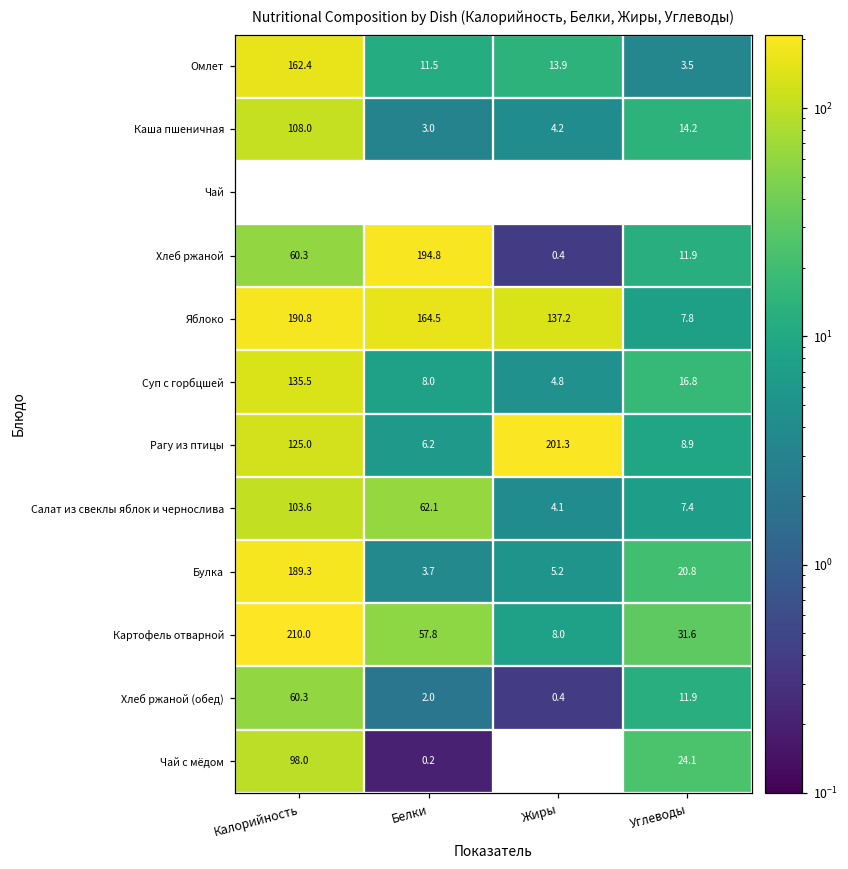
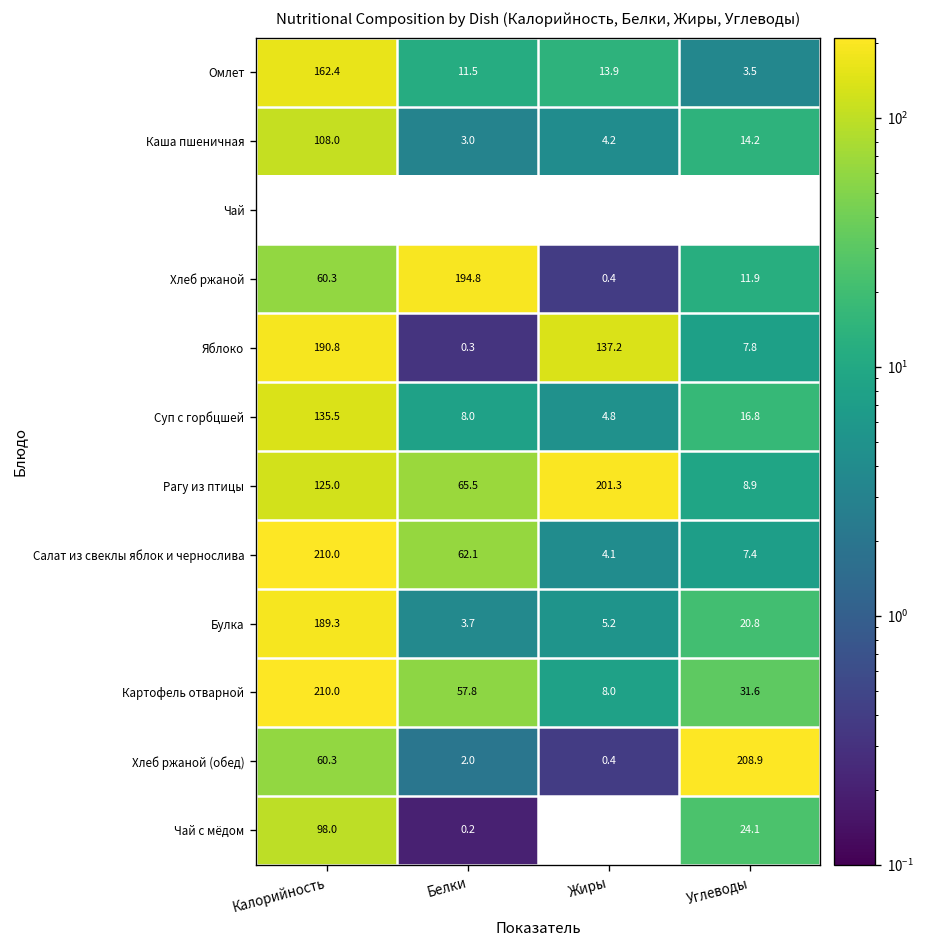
Яблоко, Белки: 164.5 -> 0.3
Рагу из птицы, Белки: 6.2 -> 65.5
Салат из свеклы яблок и чернослива, Калорийность: 103.6 -> 210.0
Хлеб ржаной (обед), Углеводы: 11.9 -> 208.9
